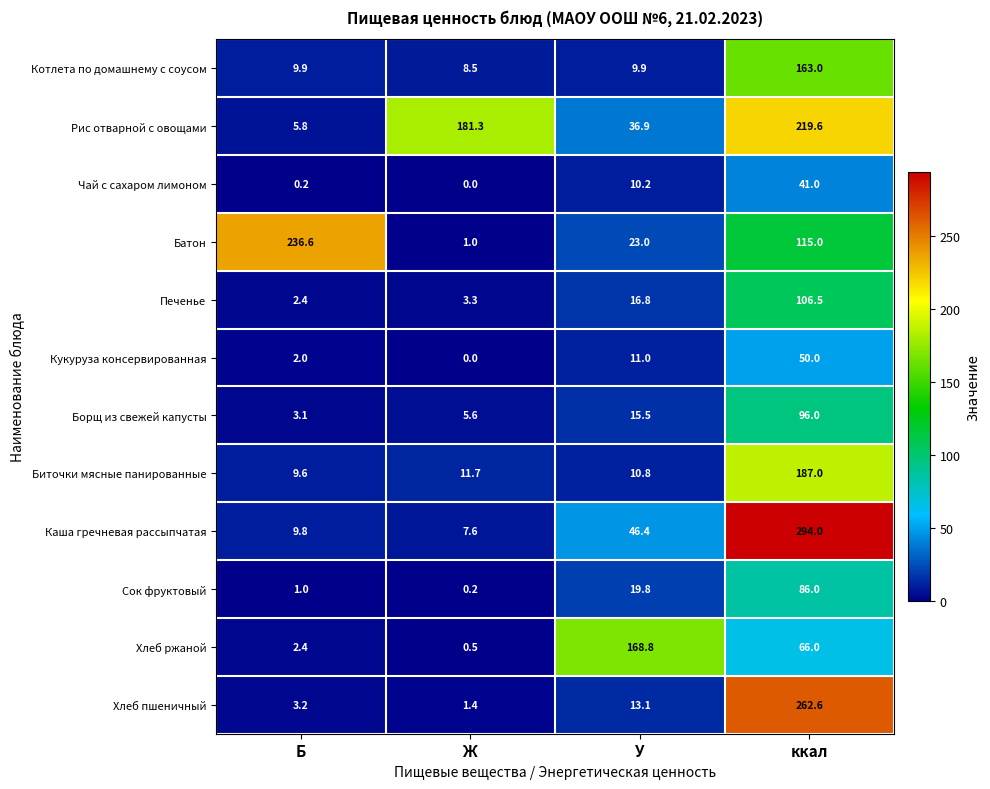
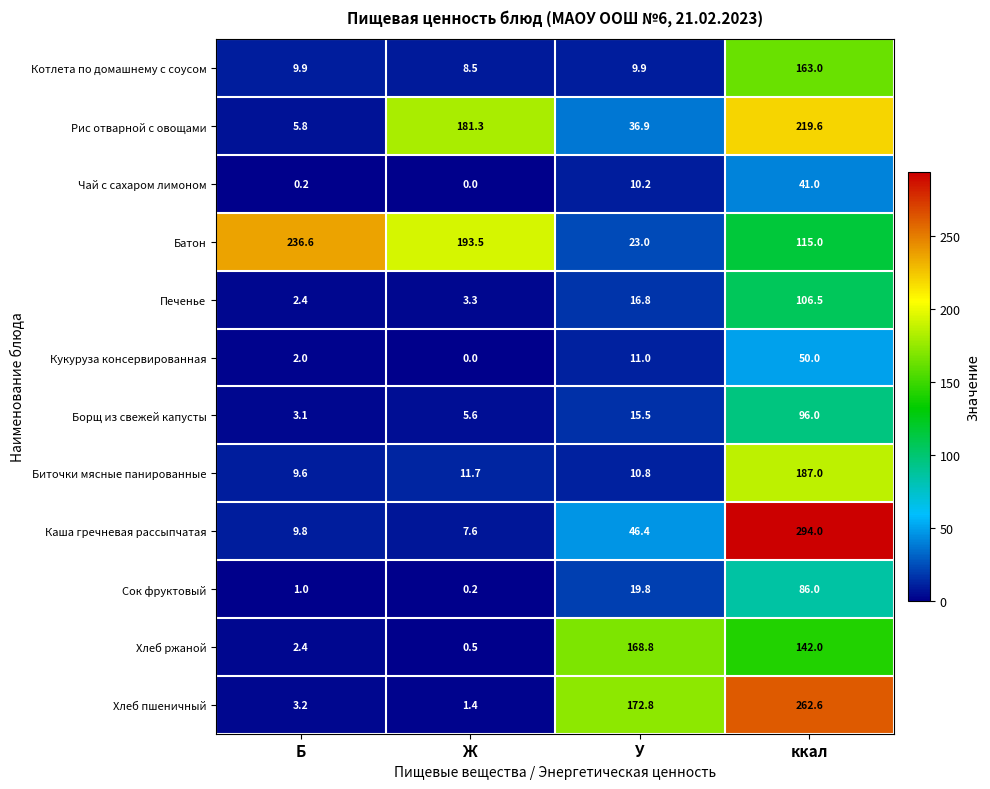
Батон, Ж: 1.0 -> 193.5
Хлеб ржаной, ккал: 66.0 -> 142.0
Хлеб пшеничный, У: 13.1 -> 172.8
